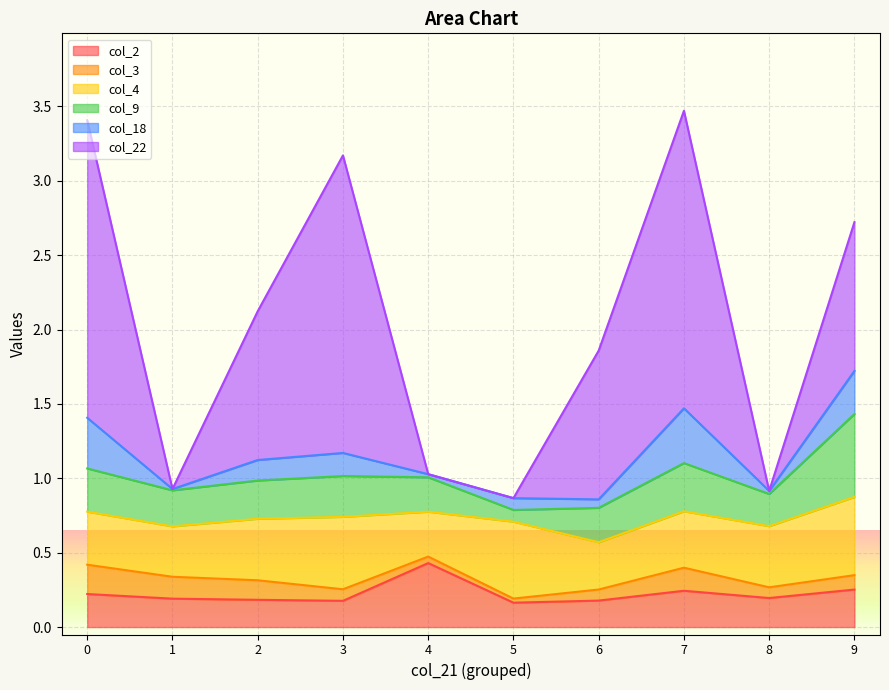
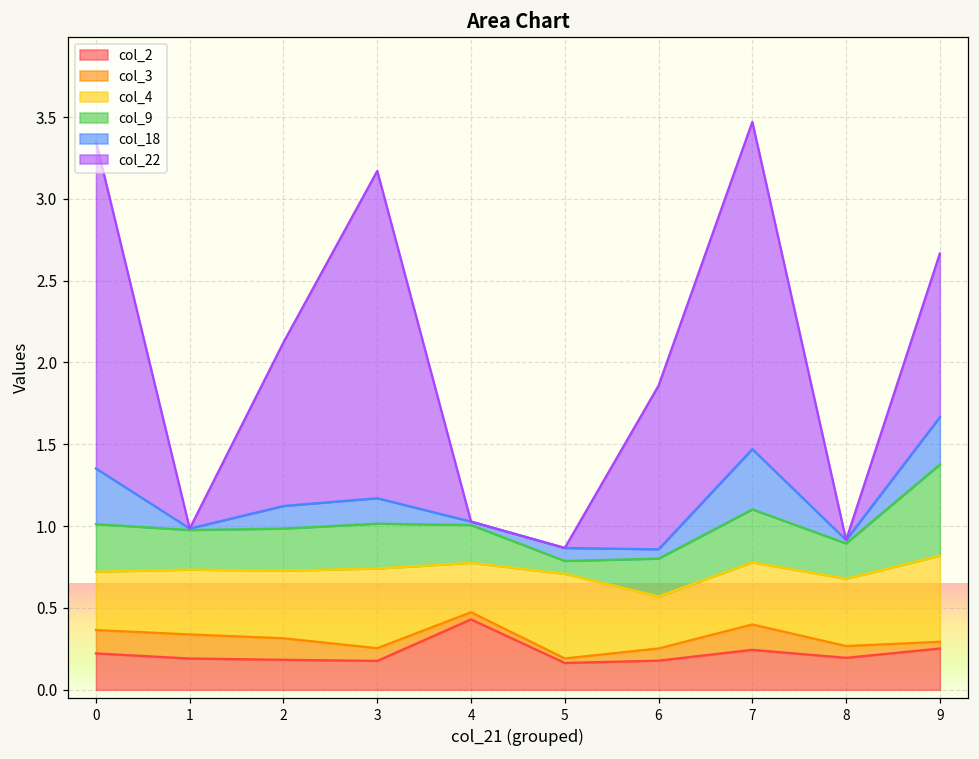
col_3, 0: 0.20 -> 0.14
col_4, 1: 0.34 -> 0.40
col_3, 9: 0.10 -> 0.04
